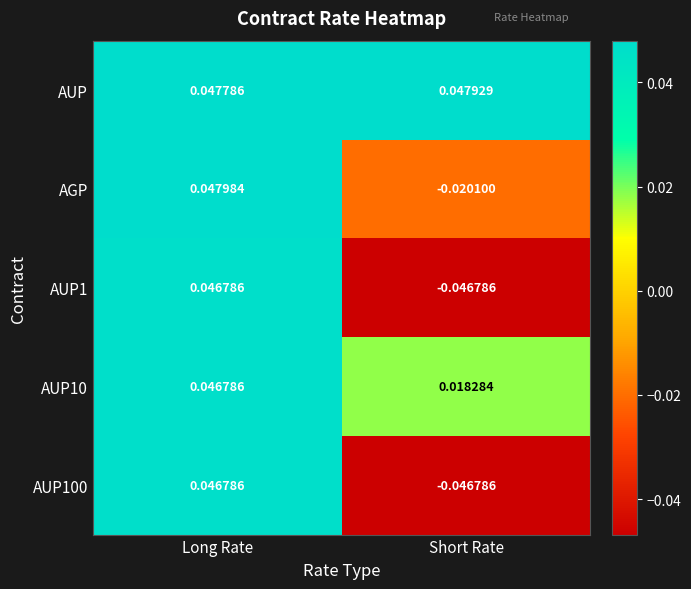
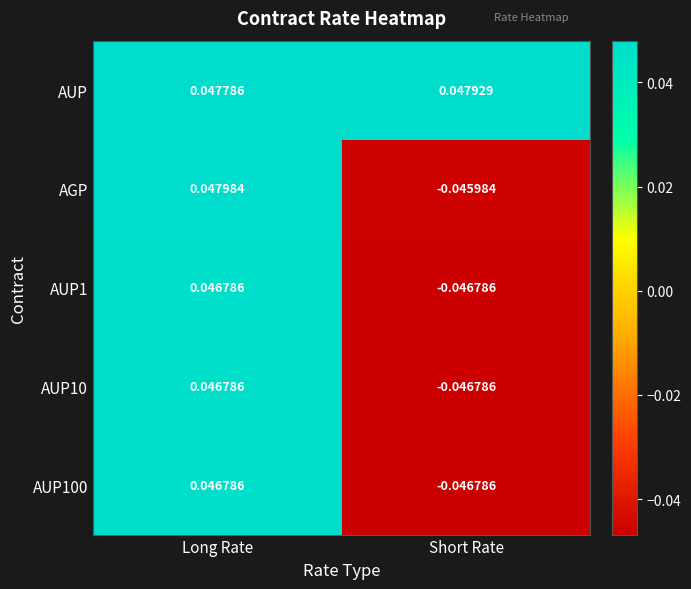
AGP, Short Rate: -0.020100 -> -0.045984
AUP10, Short Rate: 0.018284 -> -0.046786
